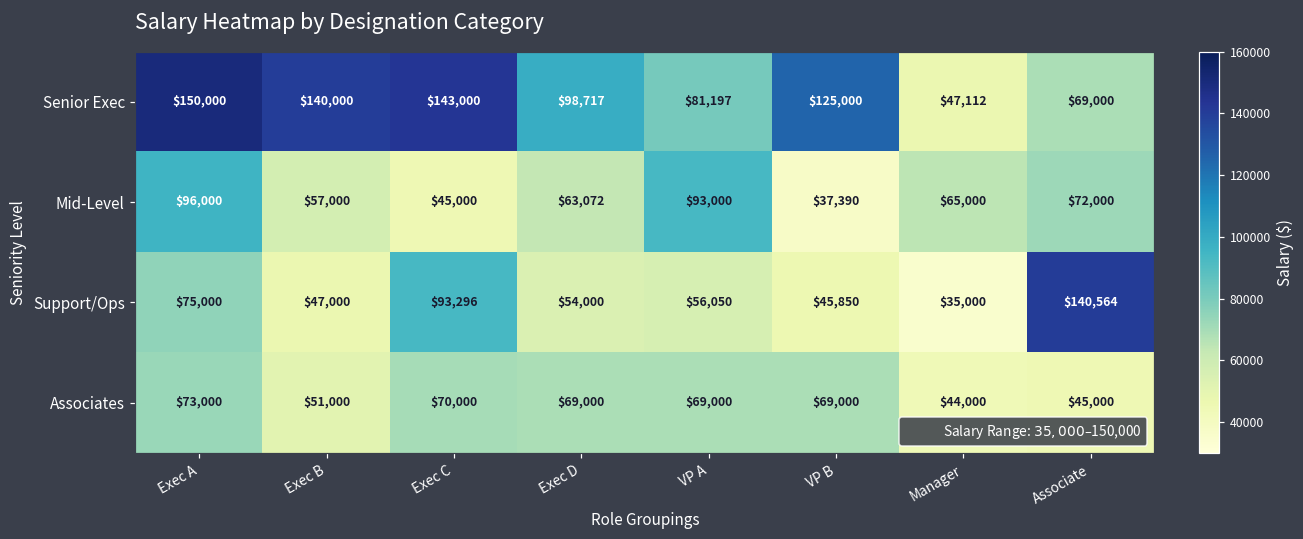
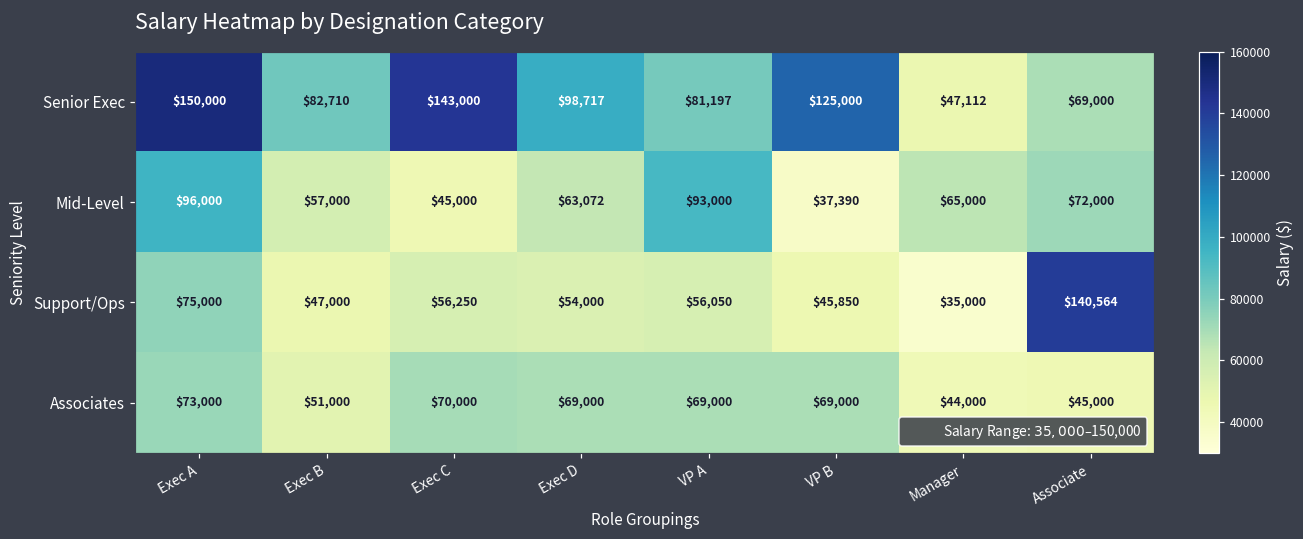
Senior Exec, Exec B: $140,000 -> $82,710
Support/Ops, Exec C: $93,296 -> $56,250
